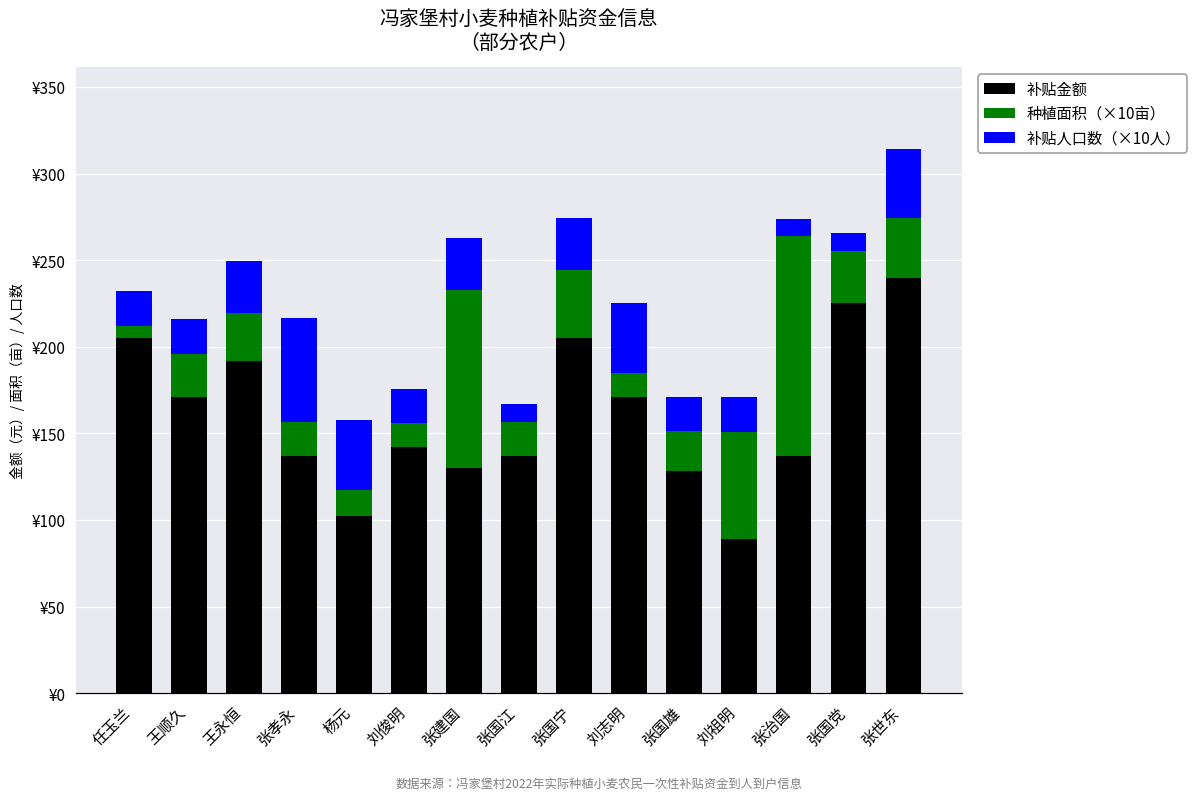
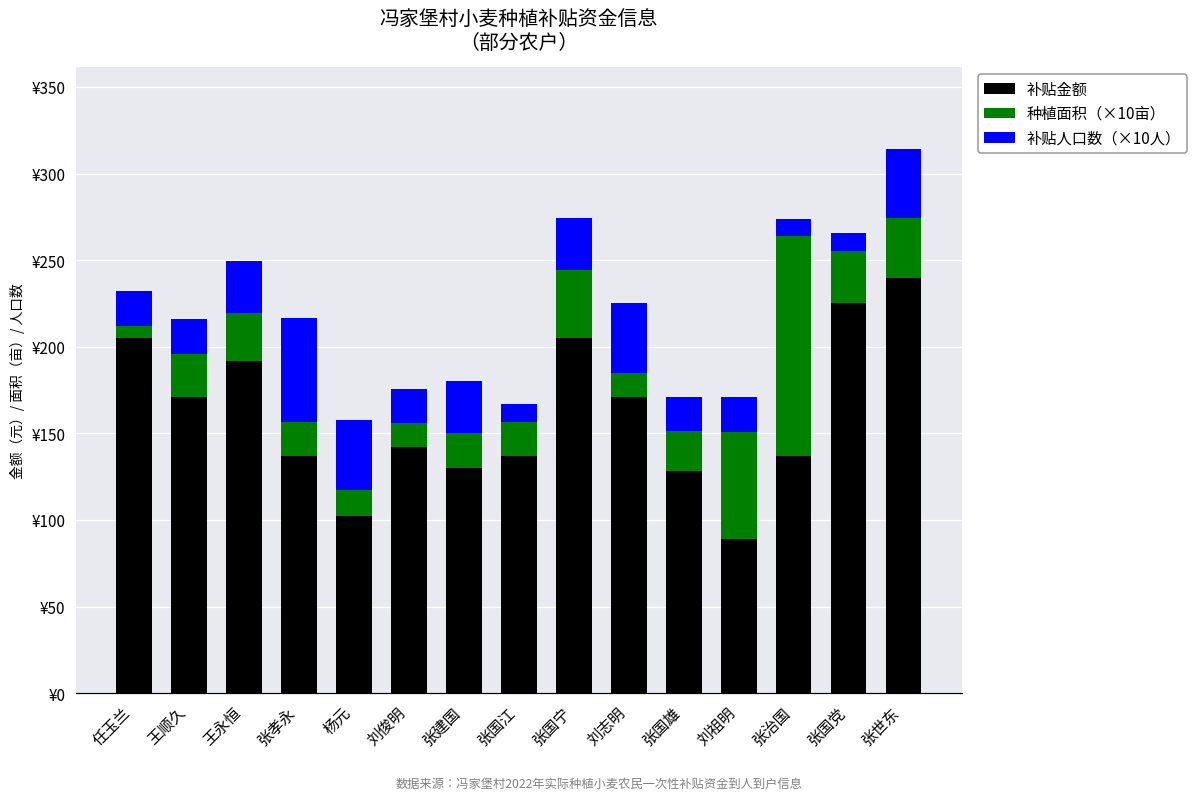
种植面积（×10亩）, 张建国: ¥103 -> ¥20
